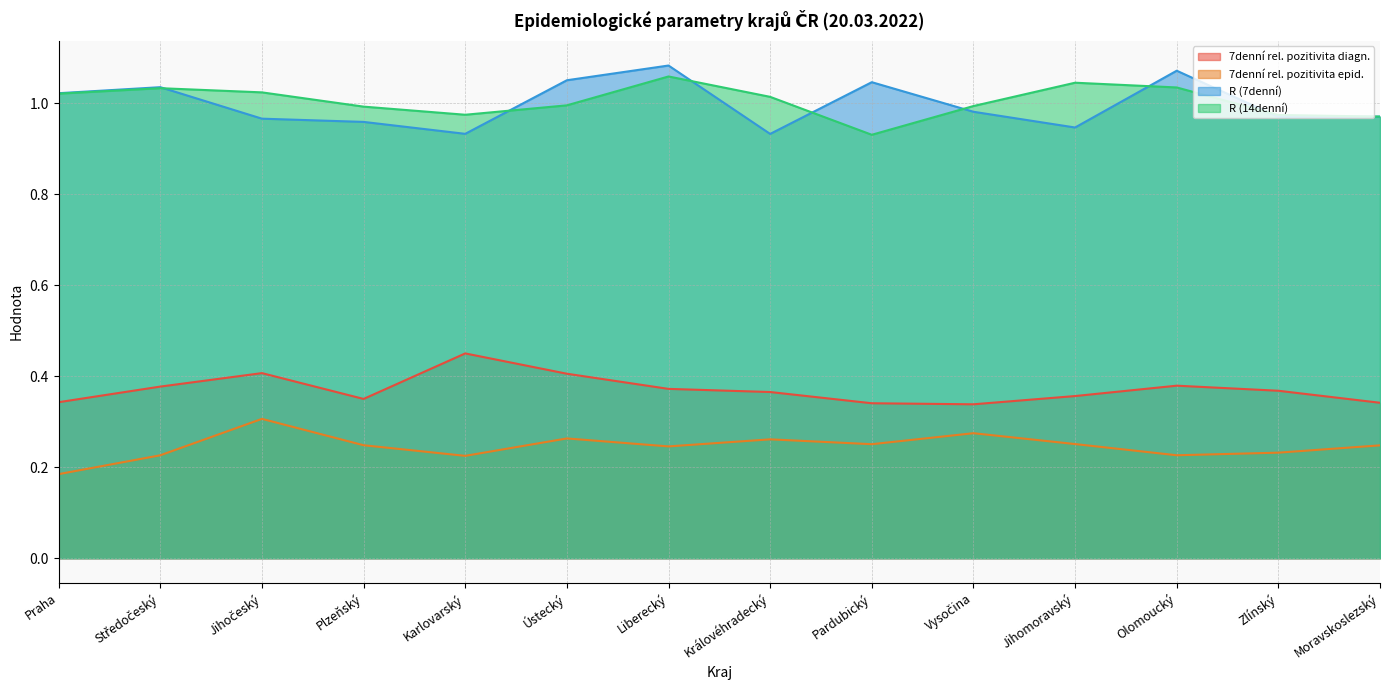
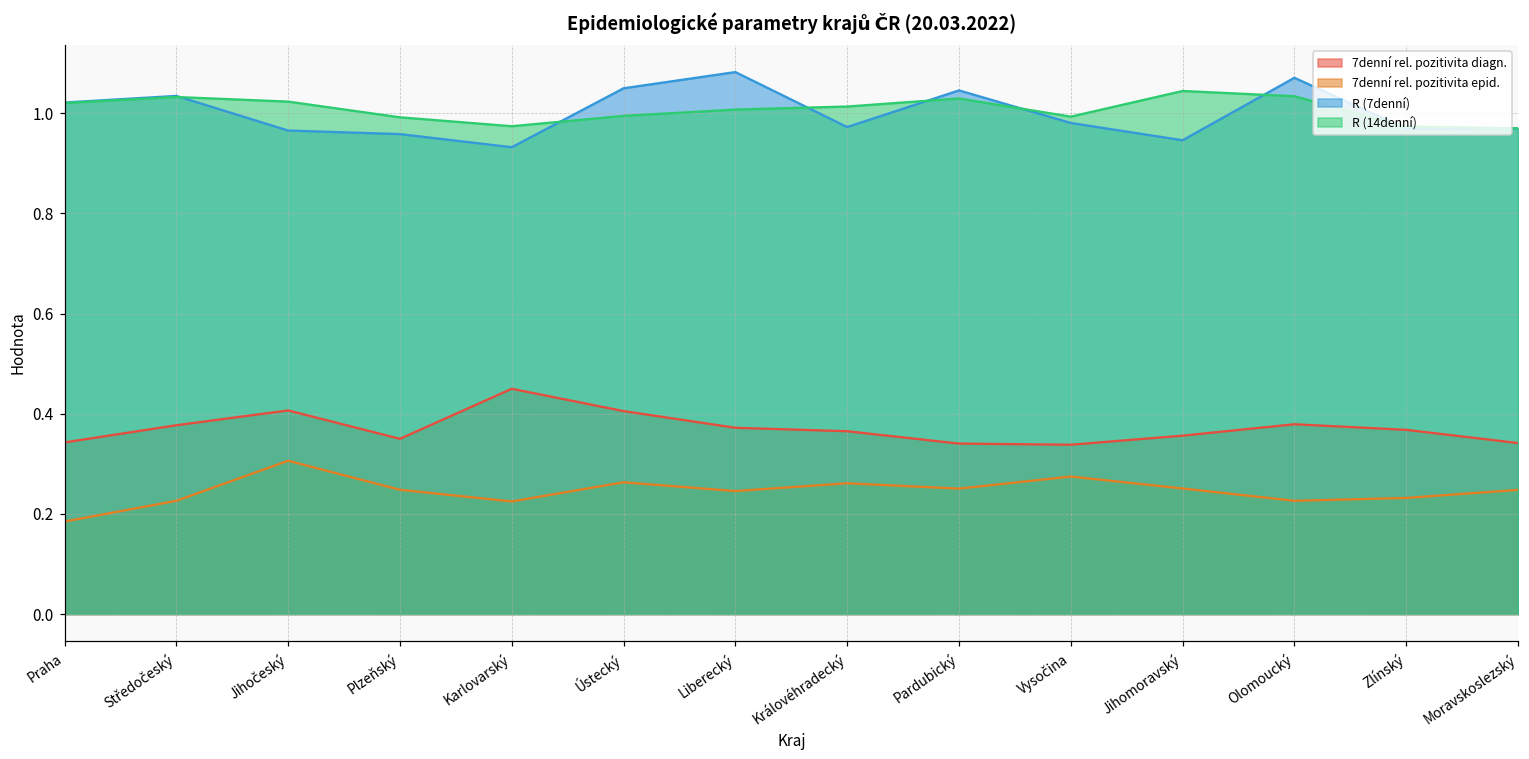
R (14denní), Liberecký: 1.06 -> 1.01
R (7denní), Královéhradecký: 0.93 -> 0.97
R (14denní), Pardubický: 0.93 -> 1.03
